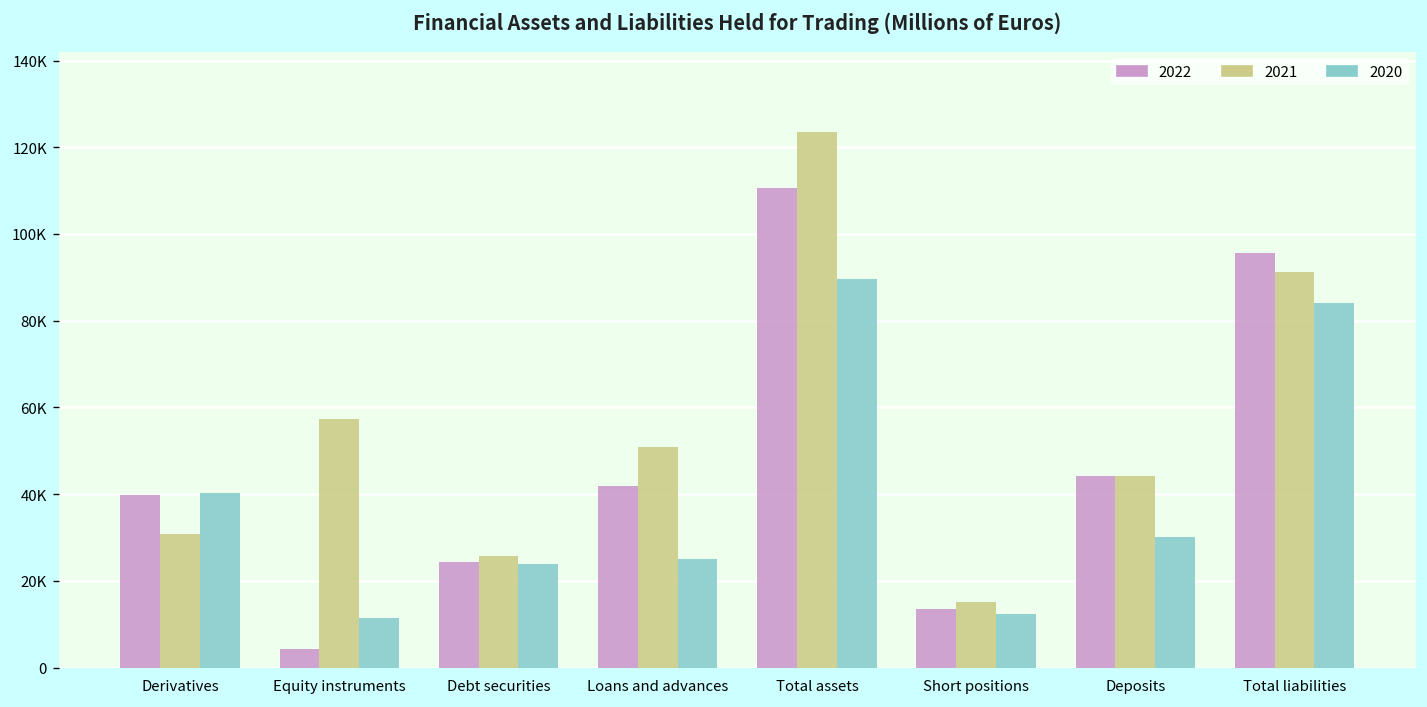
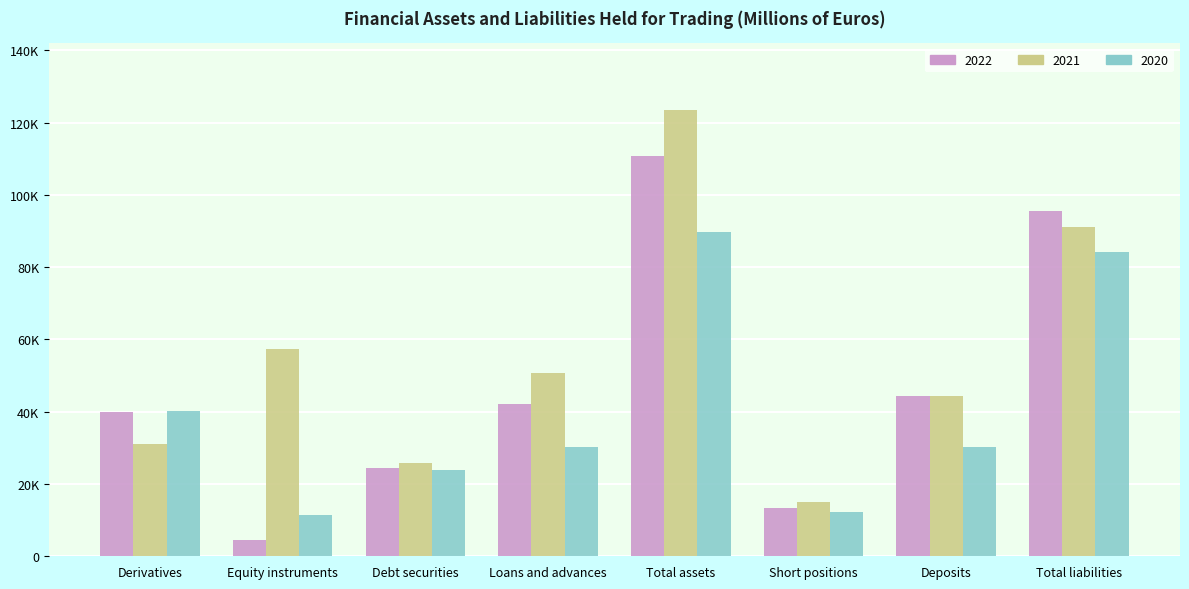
2020, Loans and advances: 25000 -> 30000
